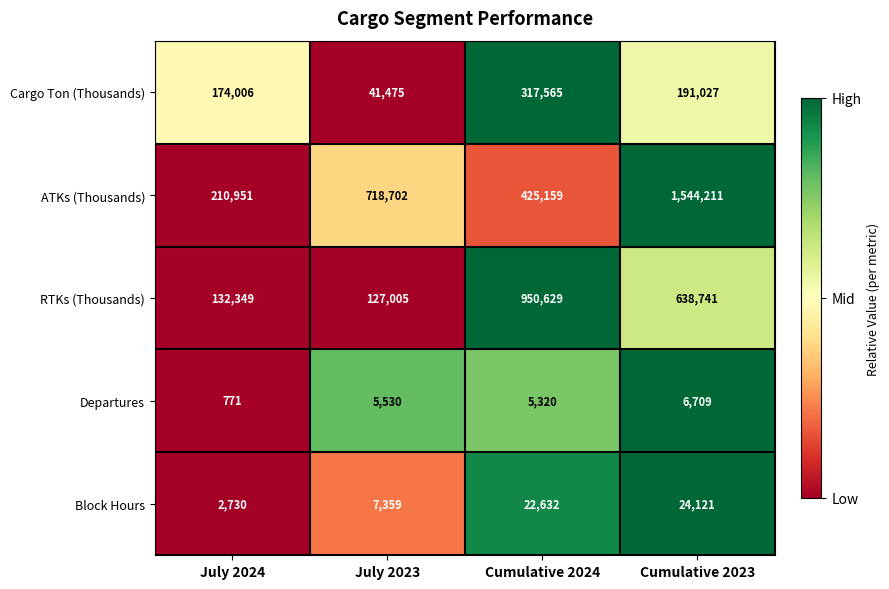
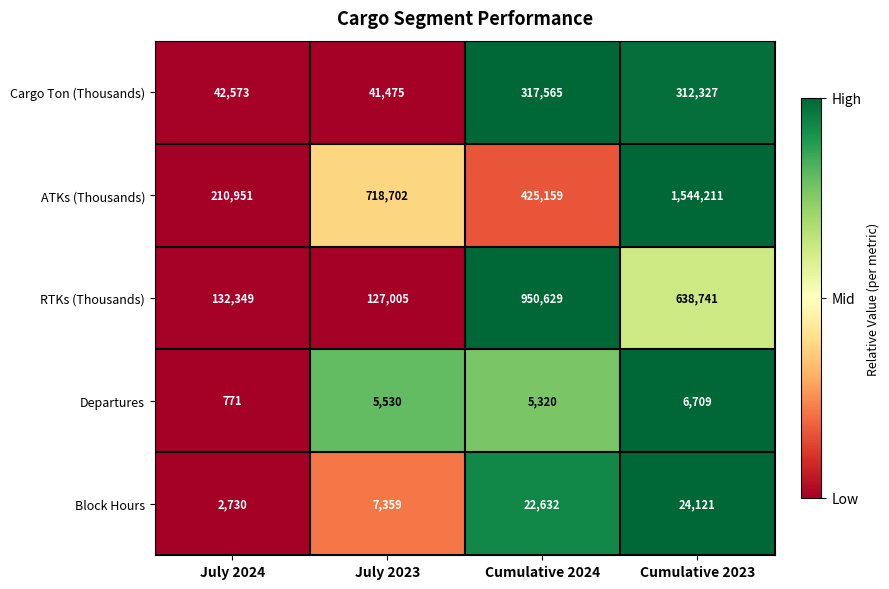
Cargo Ton (Thousands), July 2024: 174,006 -> 42,573
Cargo Ton (Thousands), Cumulative 2023: 191,027 -> 312,327
